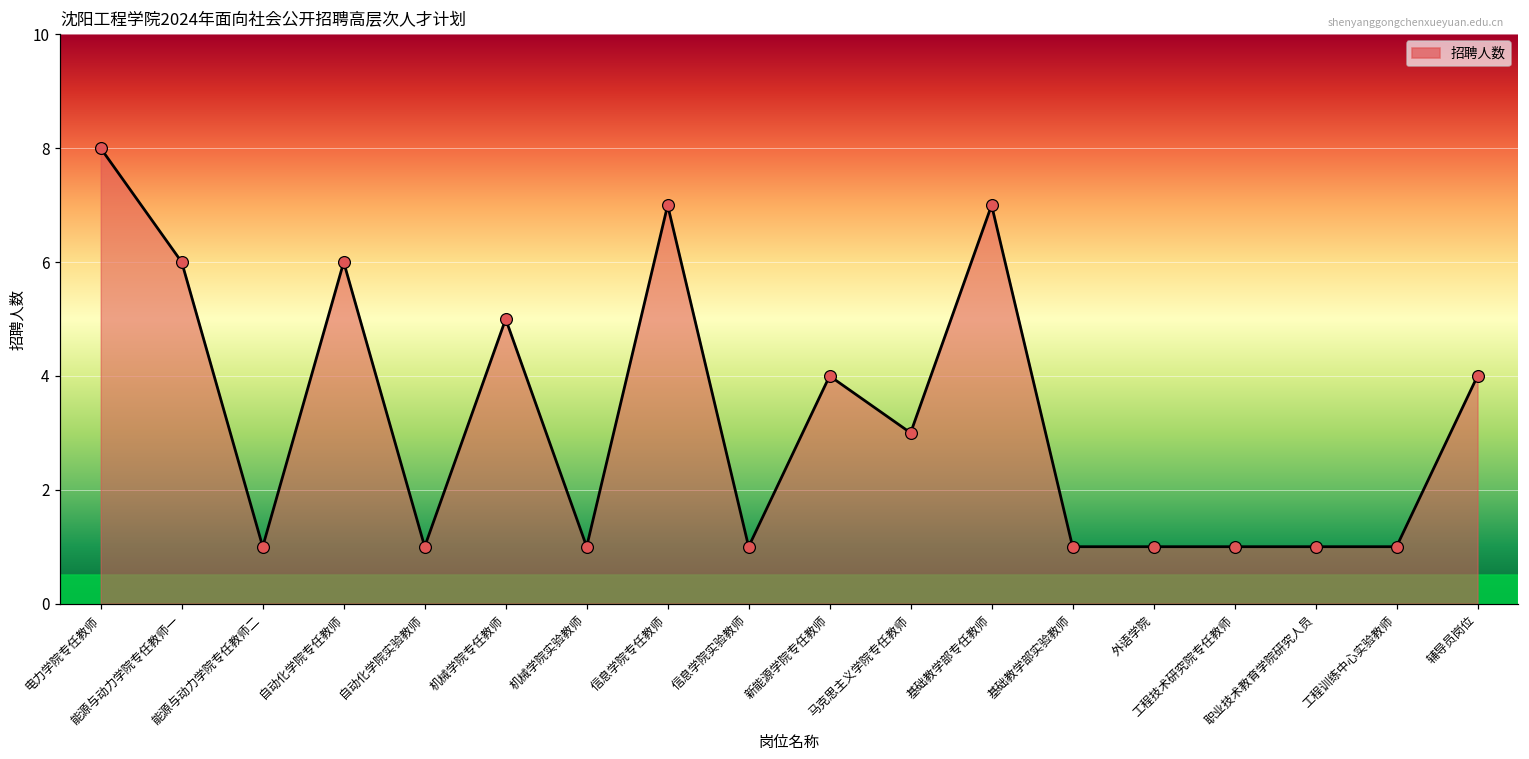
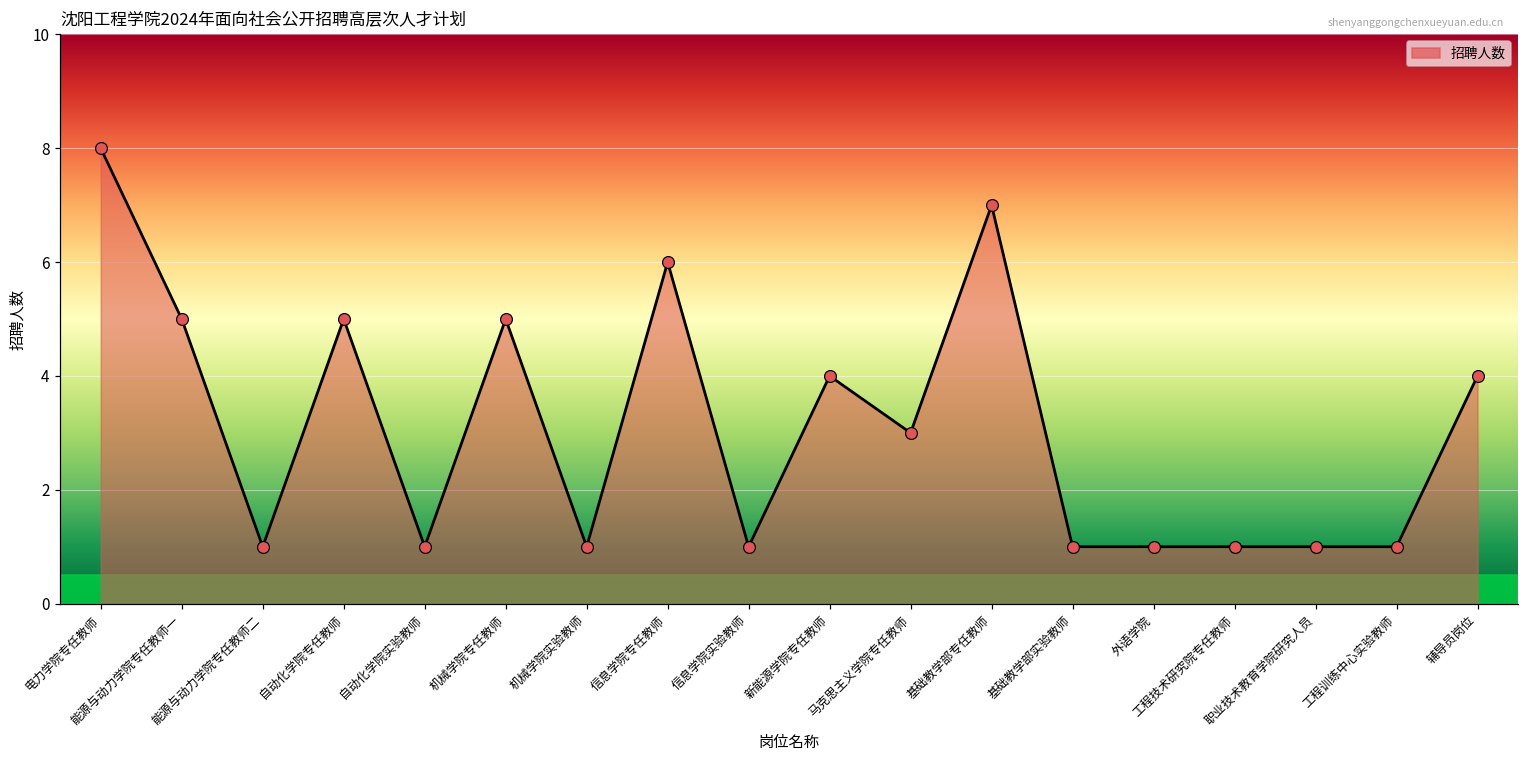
能源与动力学院专任教师一: 6 -> 5
自动化学院专任教师: 6 -> 5
信息学院专任教师: 7 -> 6
